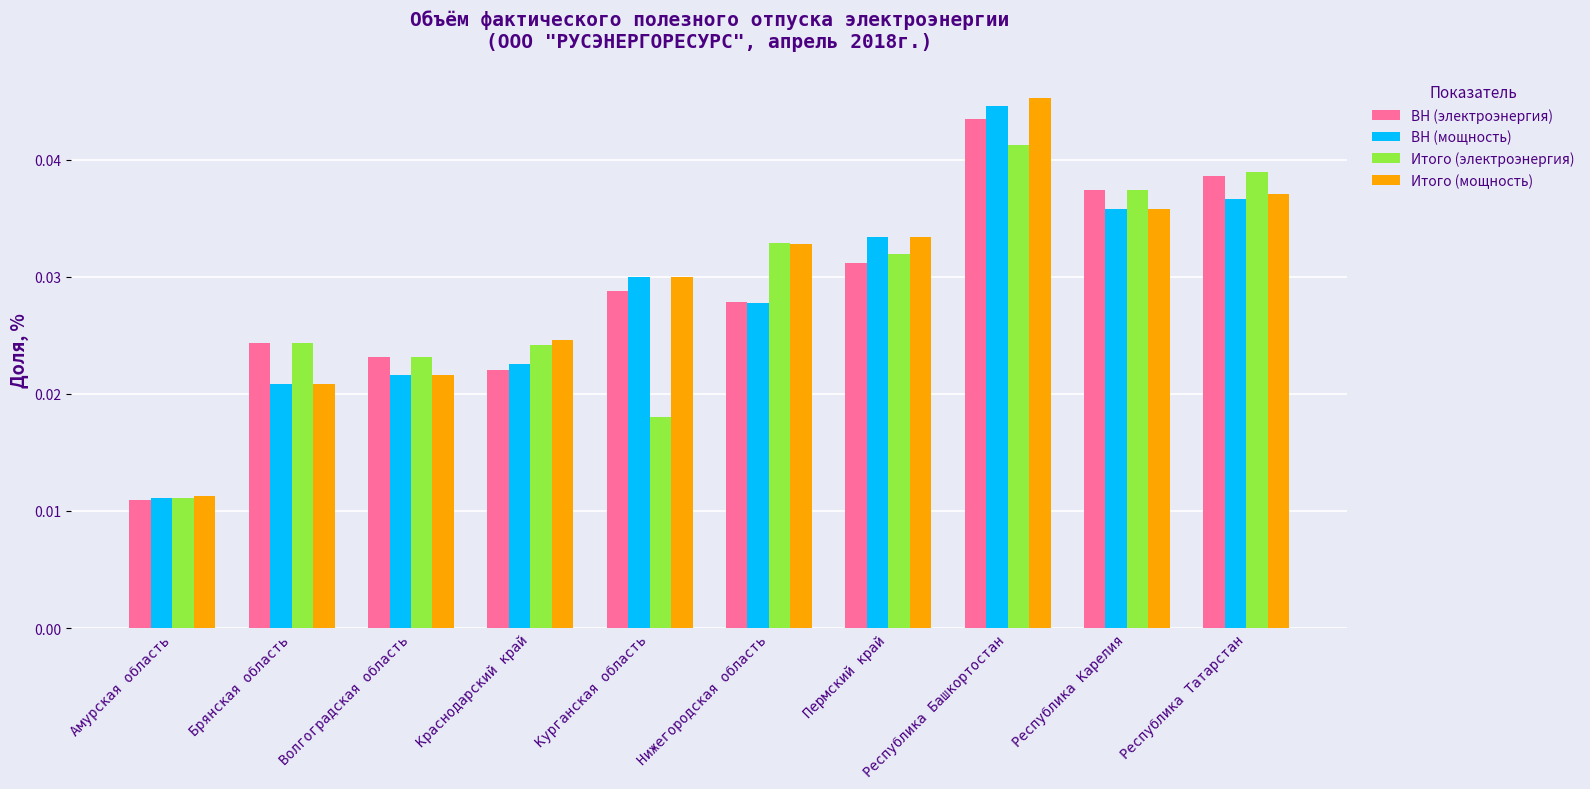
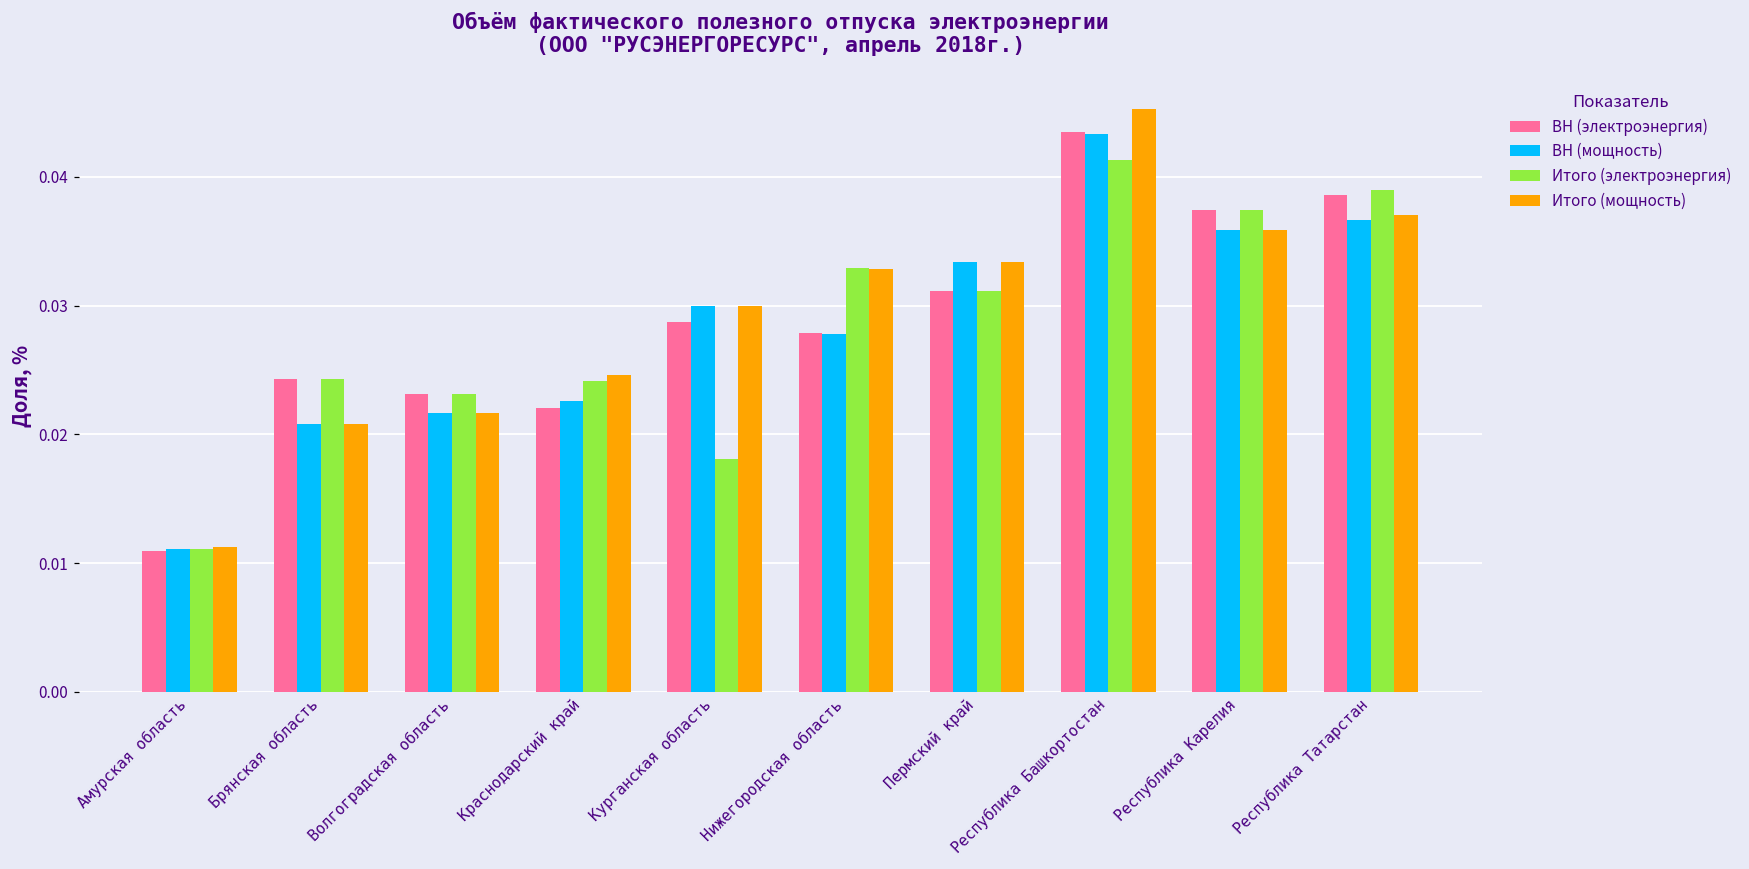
Итого (электроэнергия), Пермский край: 0.0319 -> 0.0312
ВН (мощность), Республика Башкортостан: 0.0446 -> 0.0433
